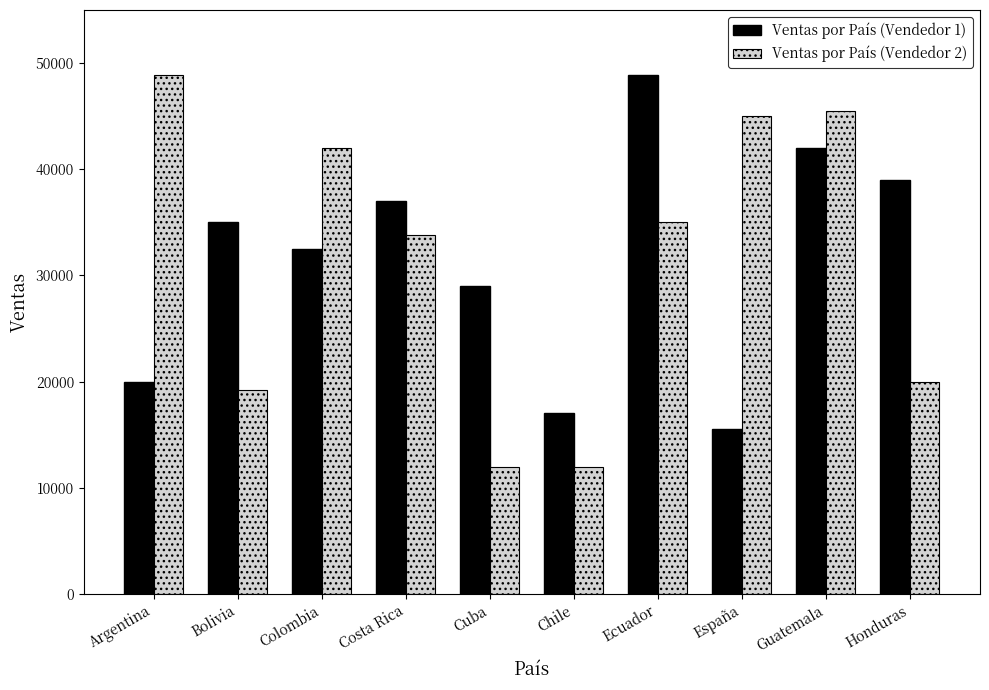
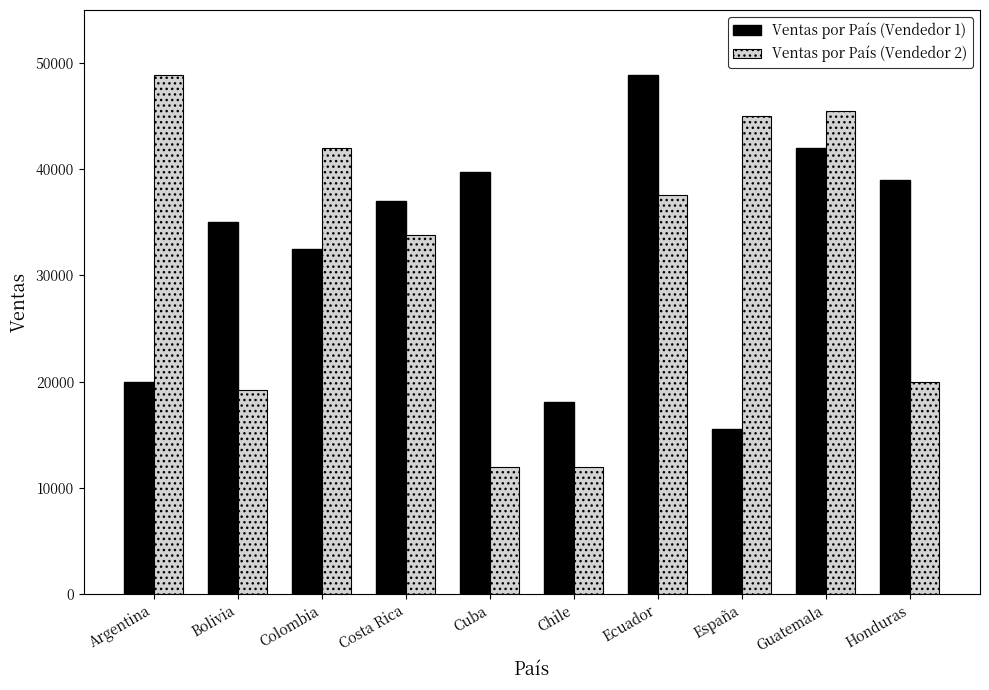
Ventas por País (Vendedor 1), Cuba: 29000 -> 39800
Ventas por País (Vendedor 1), Chile: 17000 -> 18100
Ventas por País (Vendedor 2), Ecuador: 35000 -> 37500
